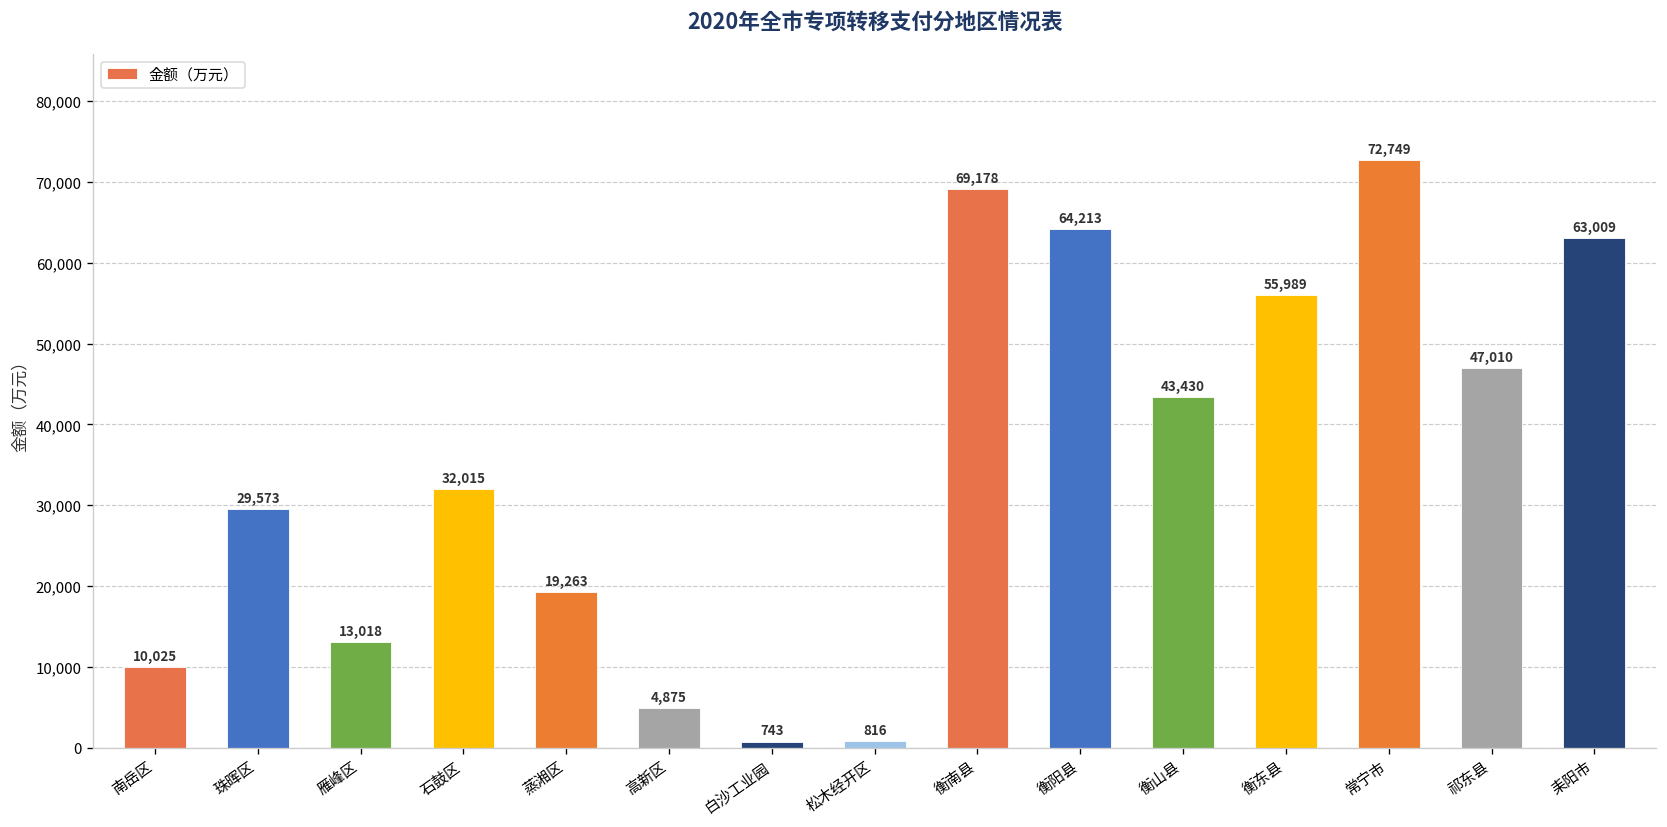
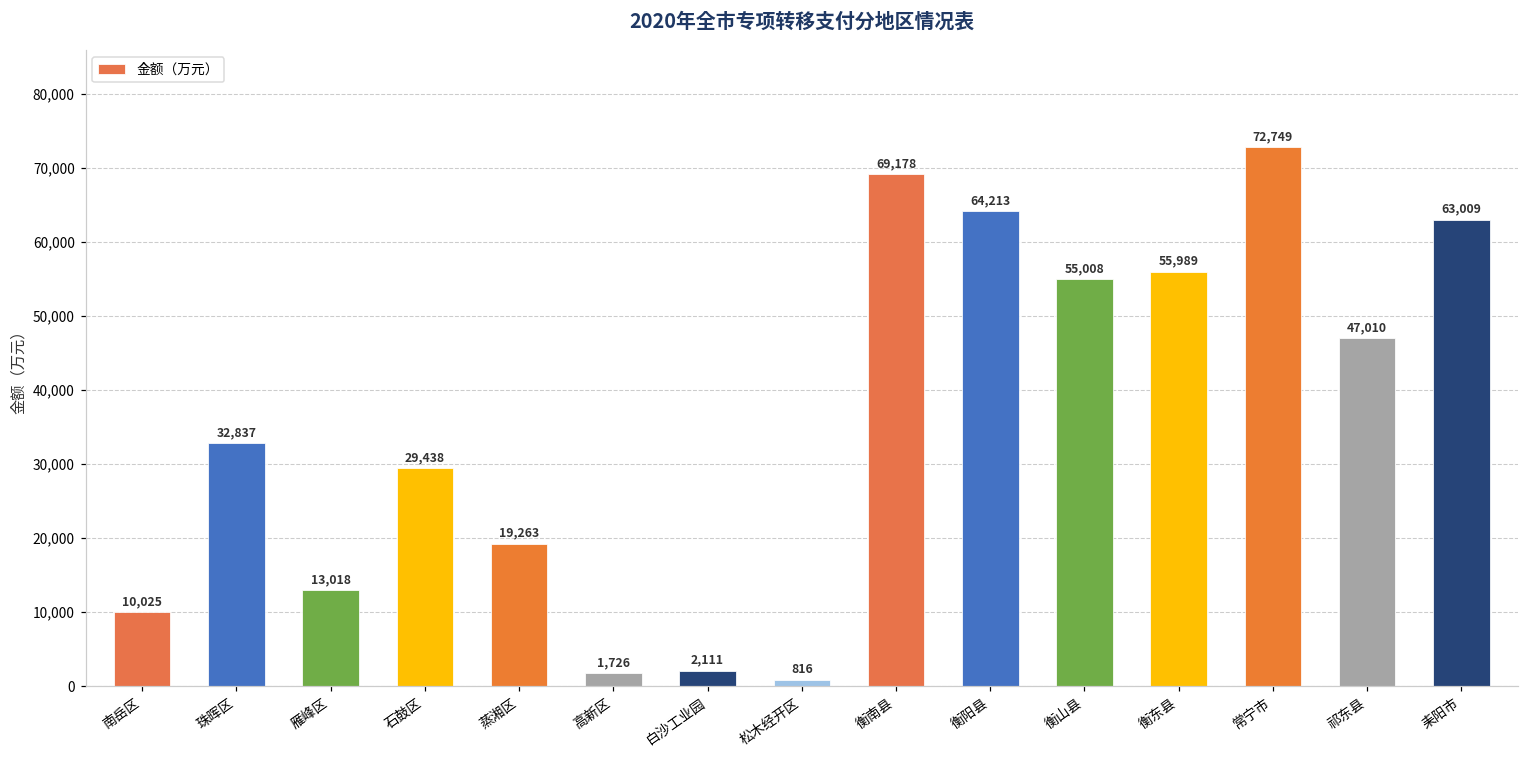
珠晖区: 29,573 -> 32,837
石鼓区: 32,015 -> 29,438
高新区: 4,875 -> 1,726
白沙工业园: 743 -> 2,111
衡山县: 43,430 -> 55,008
